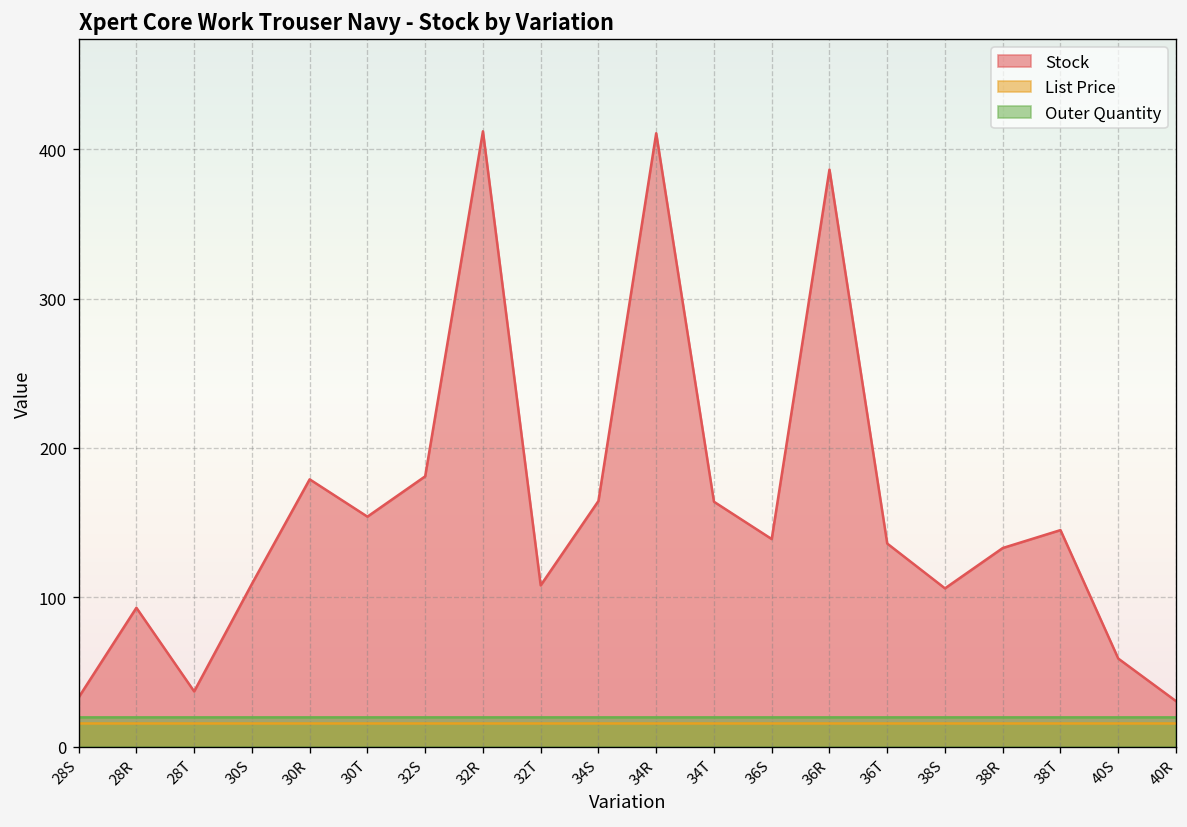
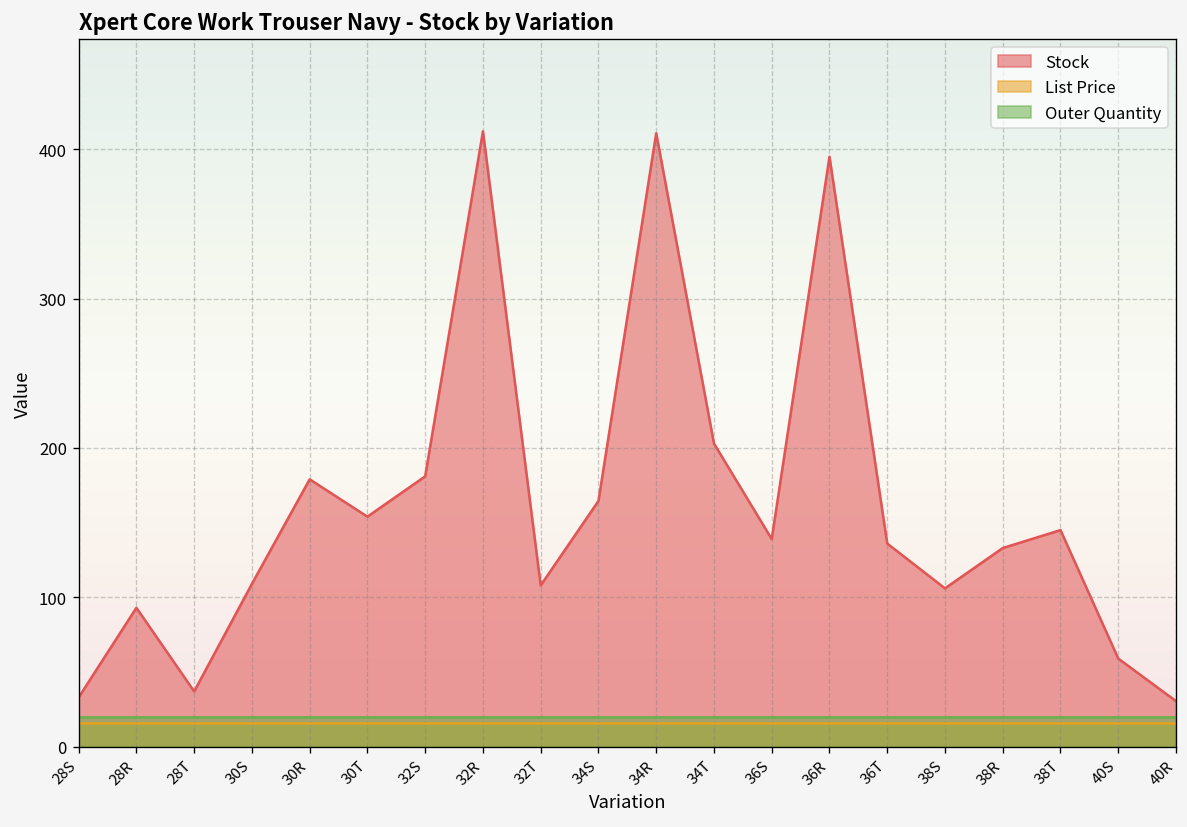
Stock, 34T: 164 -> 203
Stock, 36R: 386 -> 395
